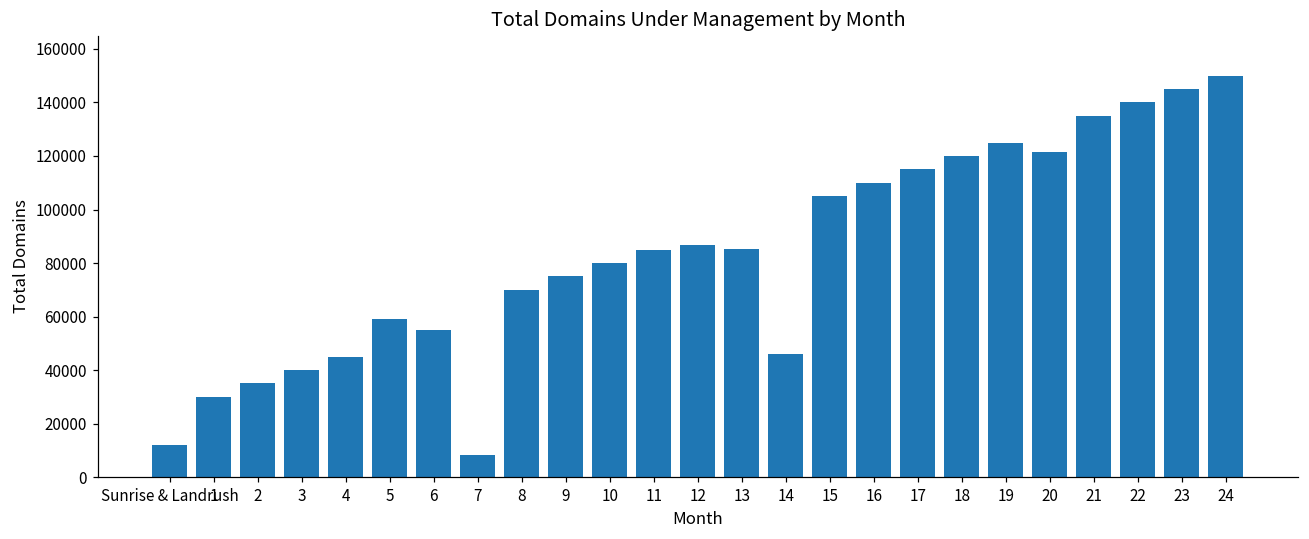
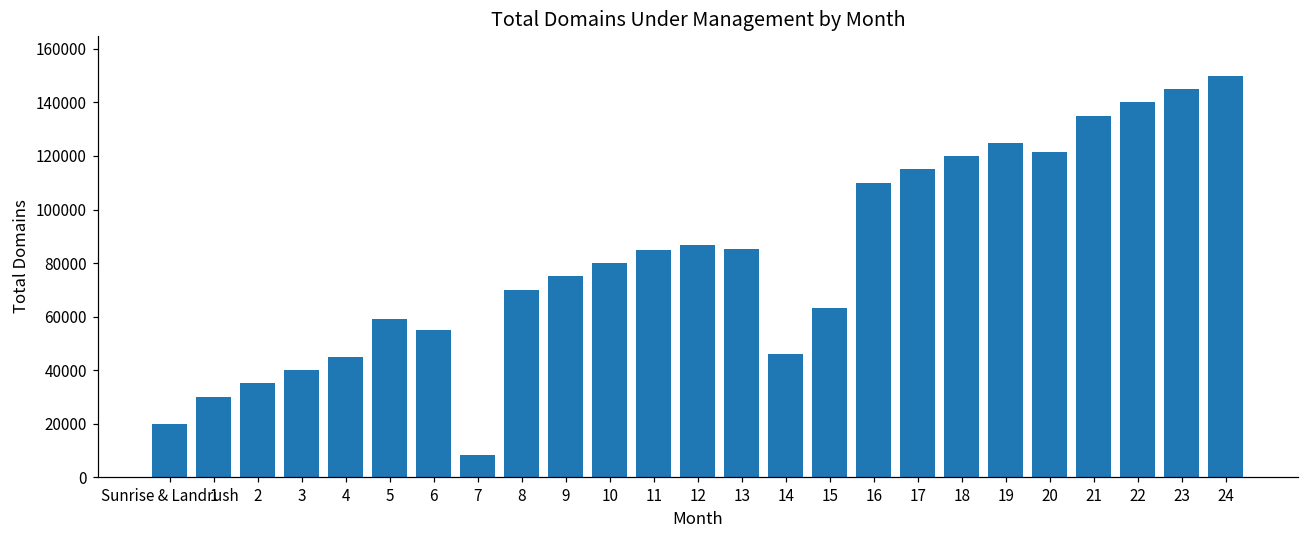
Sunrise & Landrush: 12000 -> 20000
15: 105000 -> 63000
